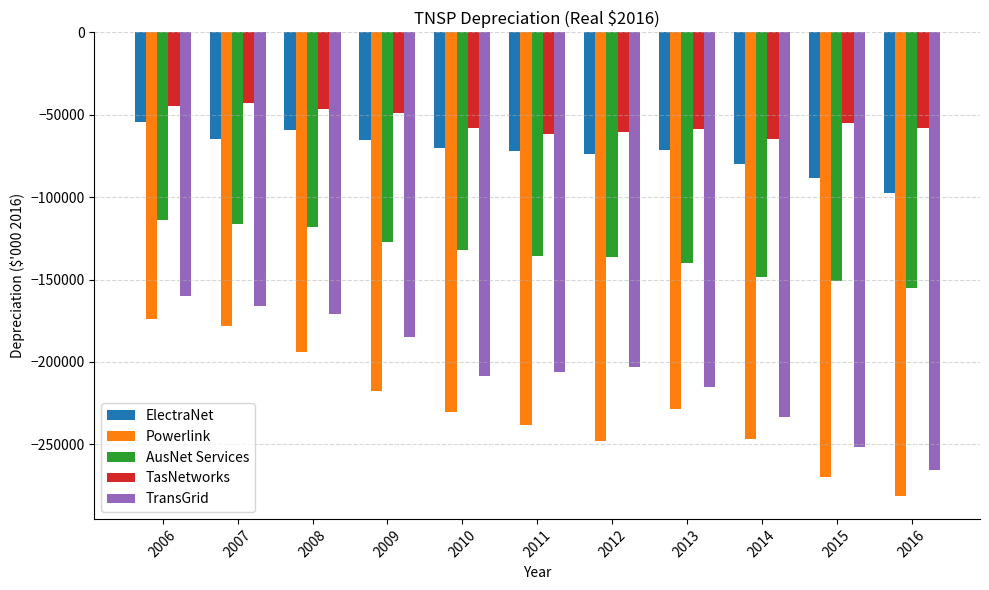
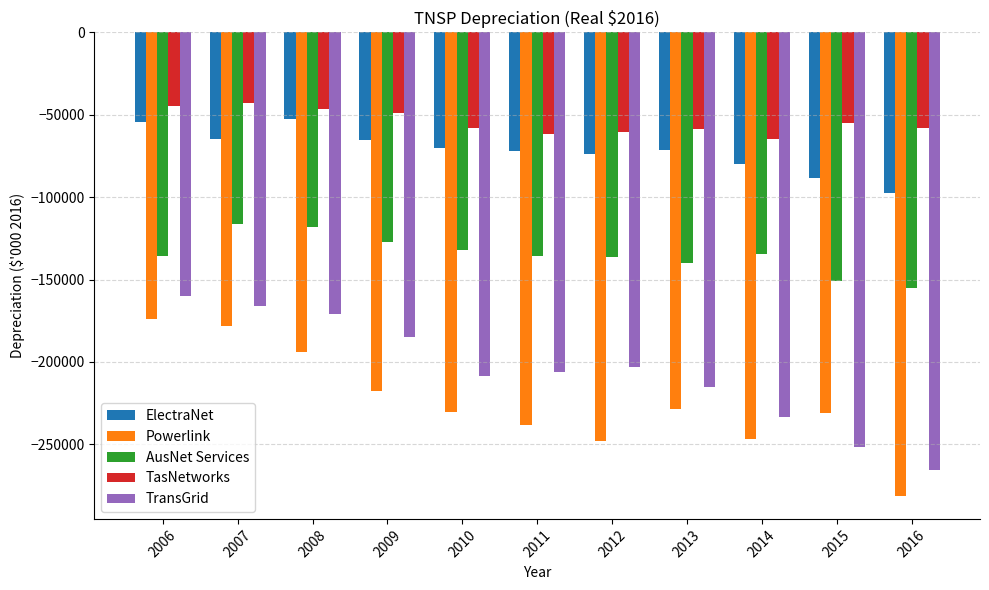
AusNet Services, 2006: -114000 -> -136000
ElectraNet, 2008: -60000 -> -53000
AusNet Services, 2014: -149000 -> -135000
Powerlink, 2015: -270000 -> -231000
